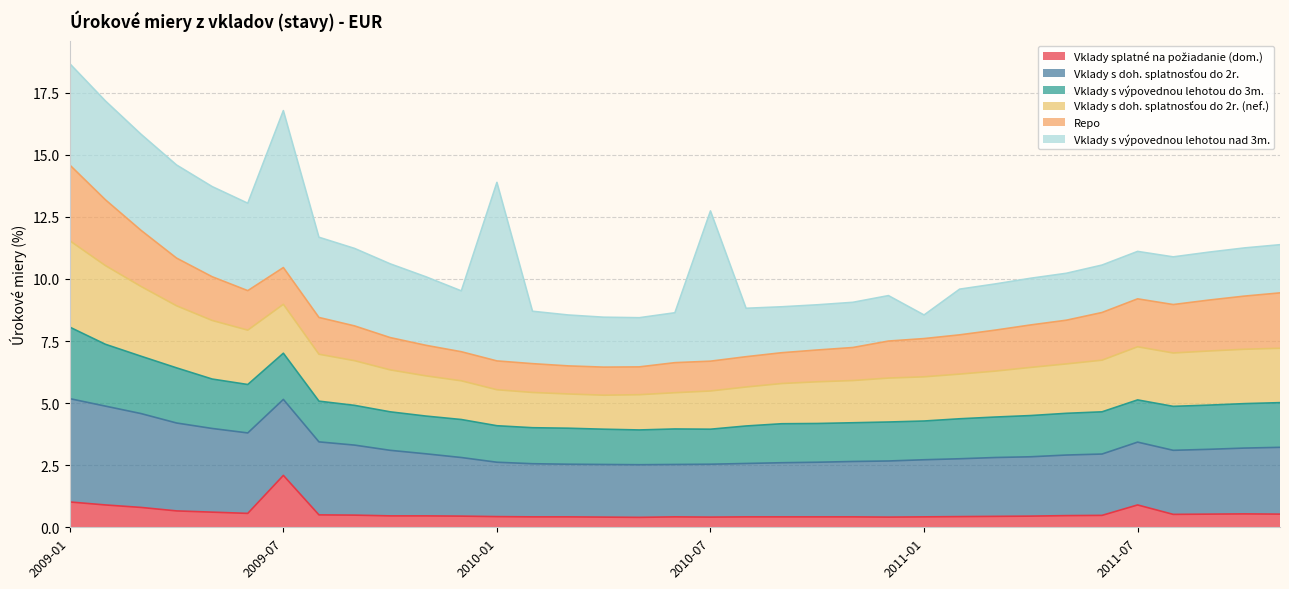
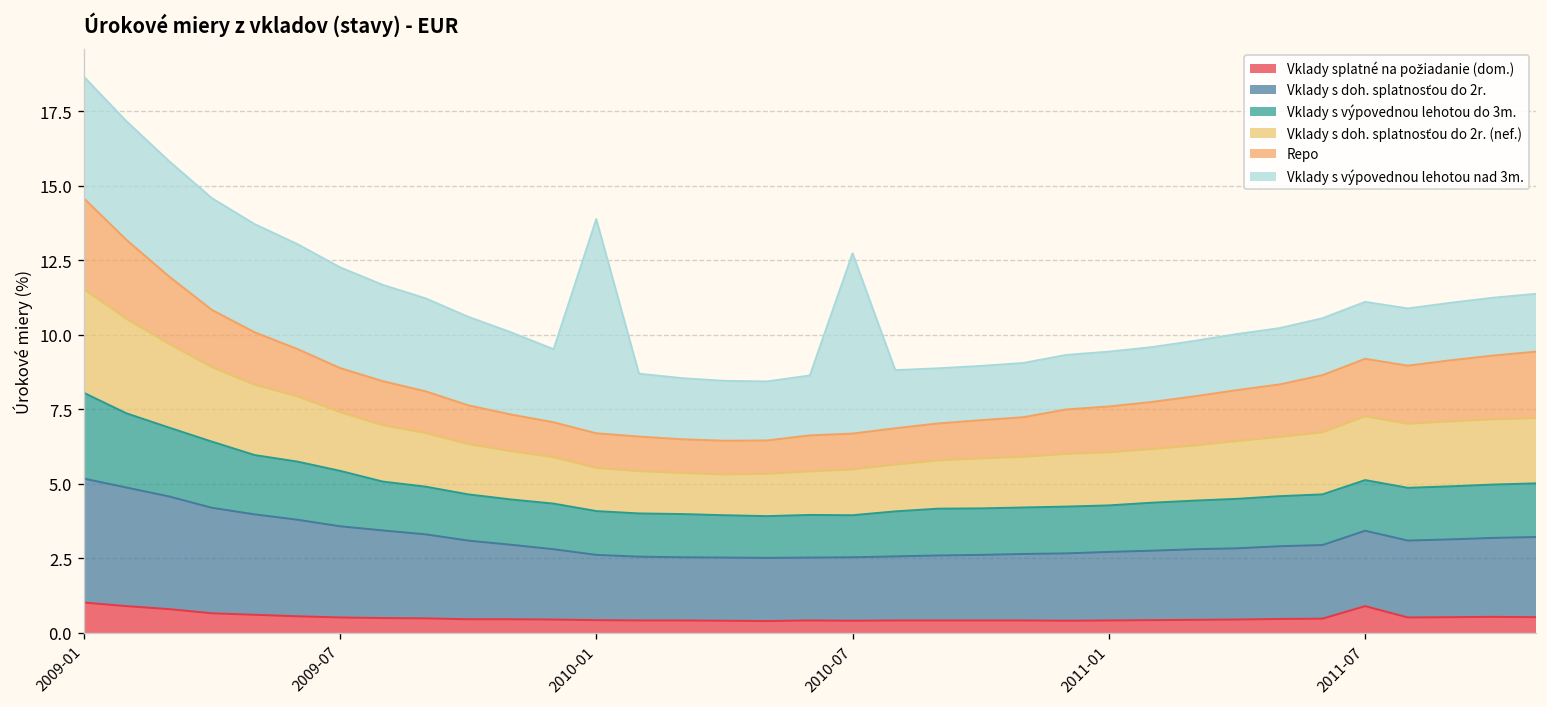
Vklady splatné na požiadanie (dom.), 2009-07: 2.1 -> 0.5
Vklady s výpovednou lehotou nad 3m., 2009-07: 6.3 -> 3.4
Vklady s výpovednou lehotou nad 3m., 2011-01: 0.9 -> 1.8
